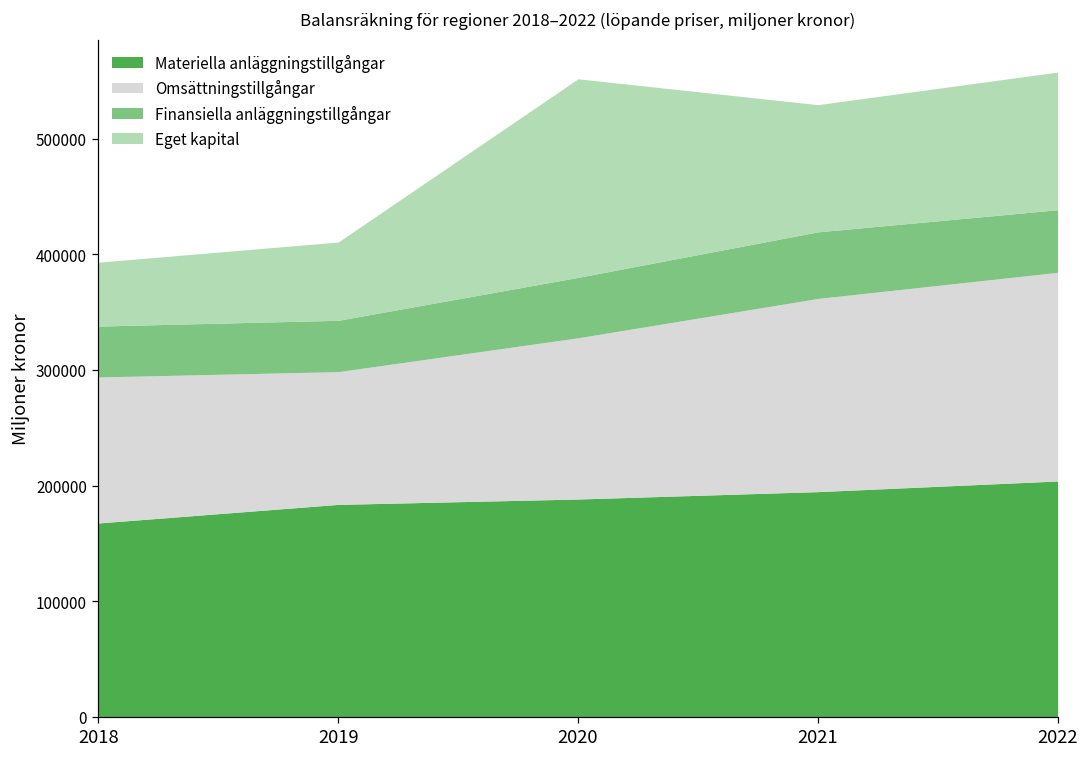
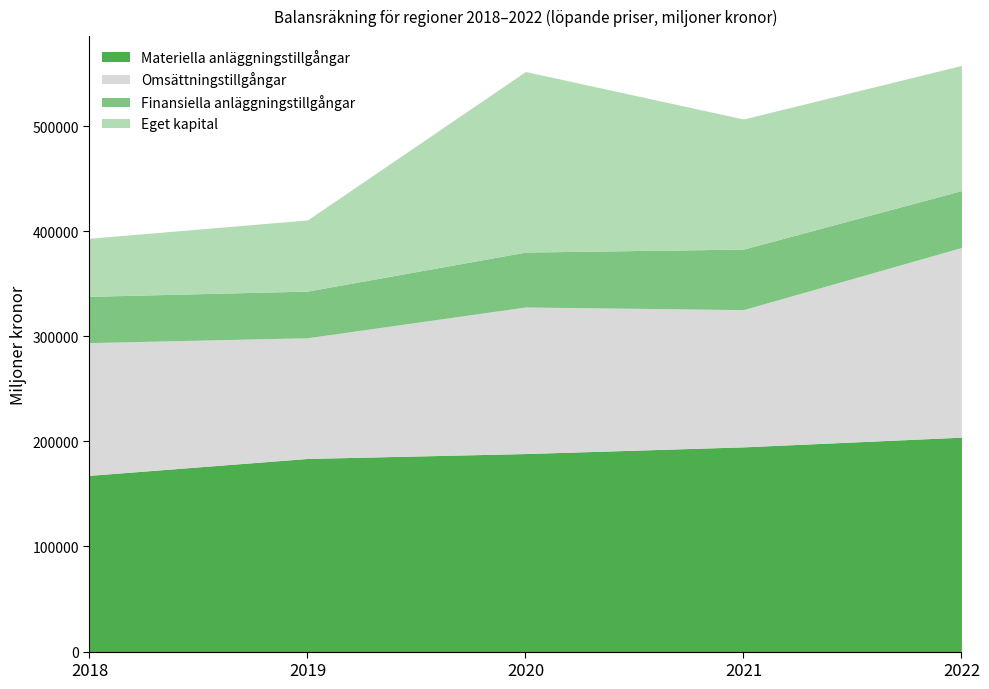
Omsättningstillgångar, 2021: 167000 -> 131000
Eget kapital, 2021: 110000 -> 124000
